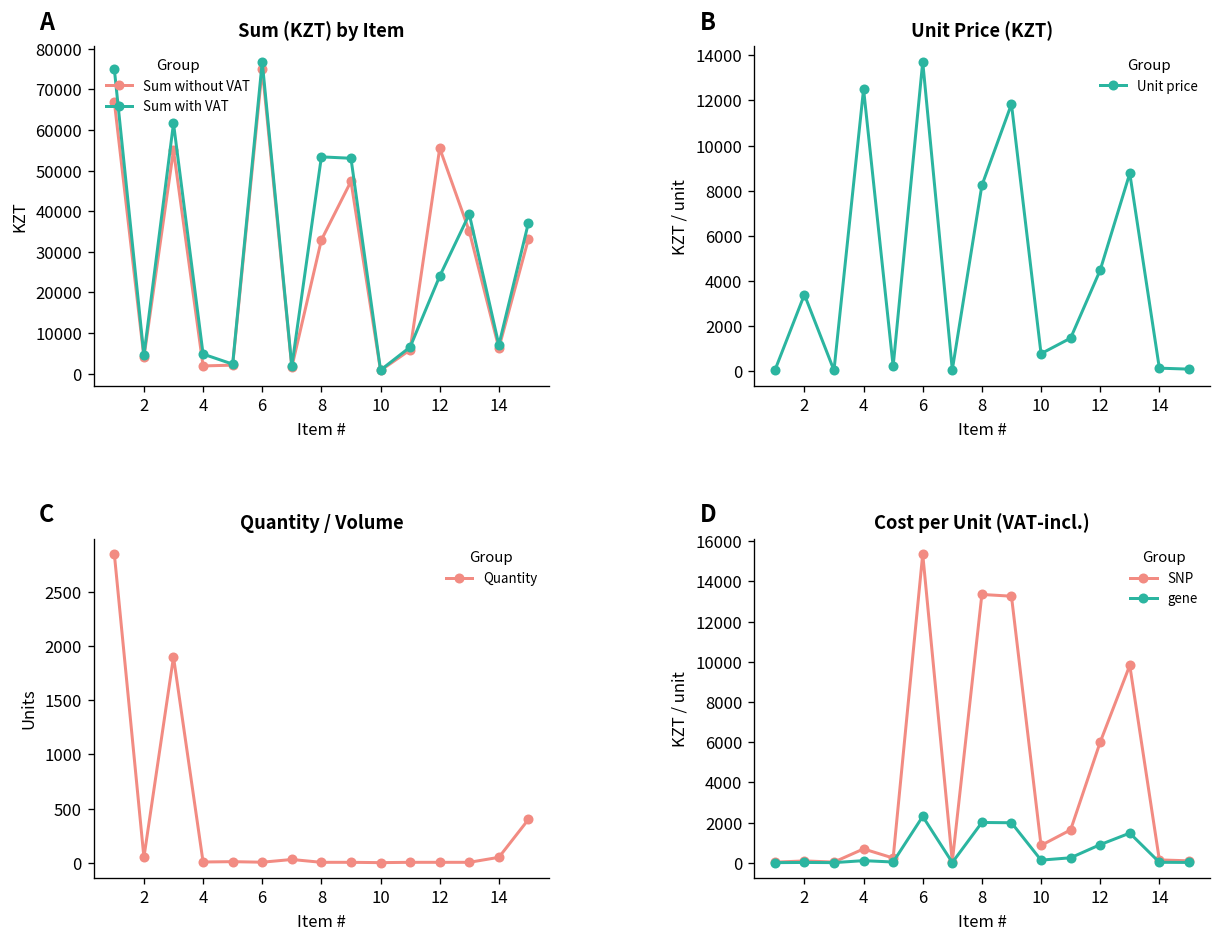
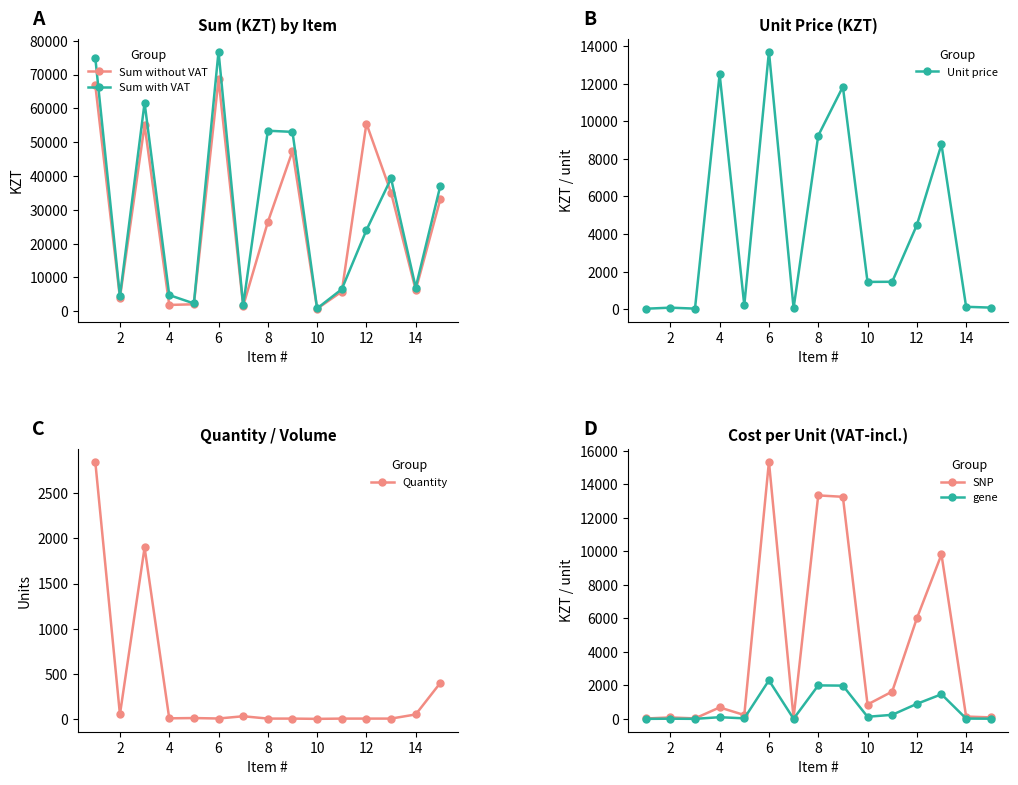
Sum (KZT) by Item, Sum without VAT, 6: 75000 -> 69000
Sum (KZT) by Item, Sum without VAT, 8: 33000 -> 26000
Unit Price (KZT), 2: 3400 -> 100
Unit Price (KZT), 8: 8200 -> 9200
Unit Price (KZT), 10: 800 -> 1500
